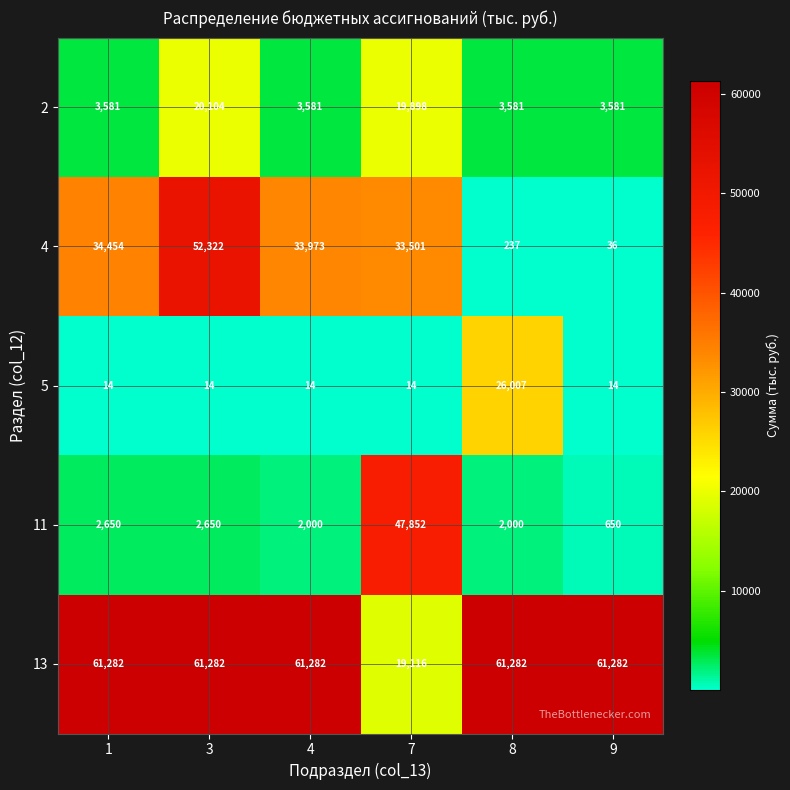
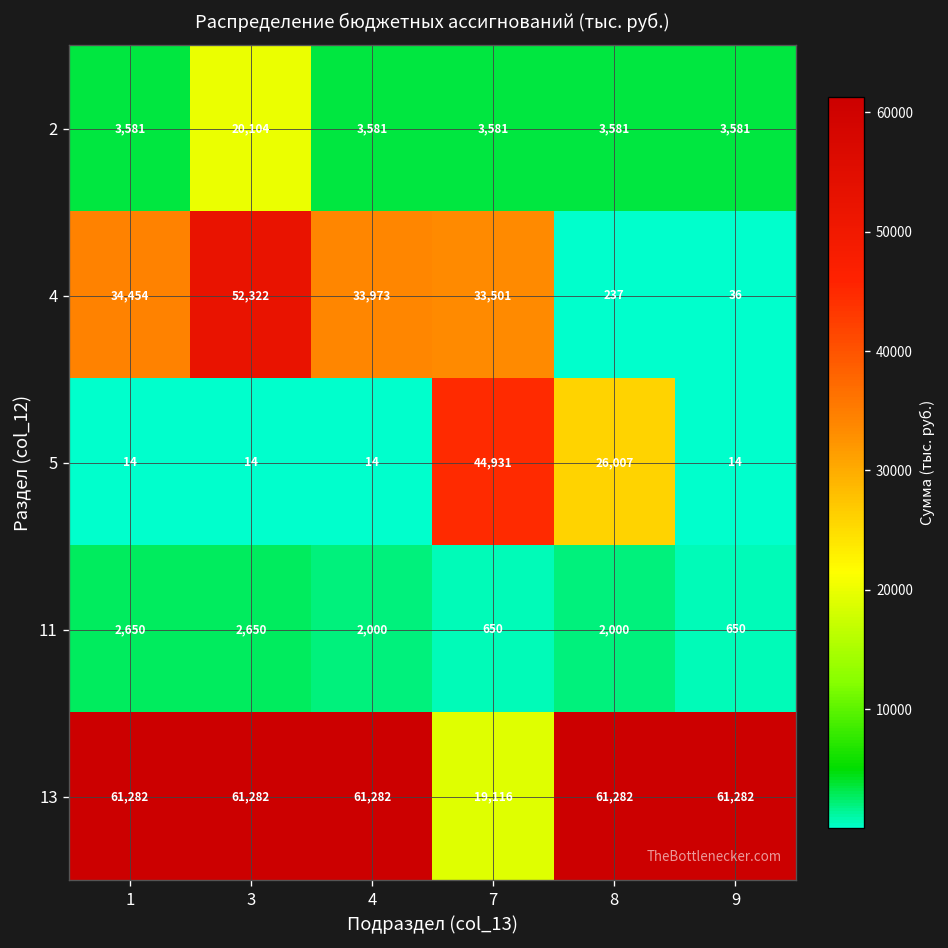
2, 7: 19,898 -> 3,581
5, 7: 14 -> 44,931
11, 7: 47,852 -> 650
